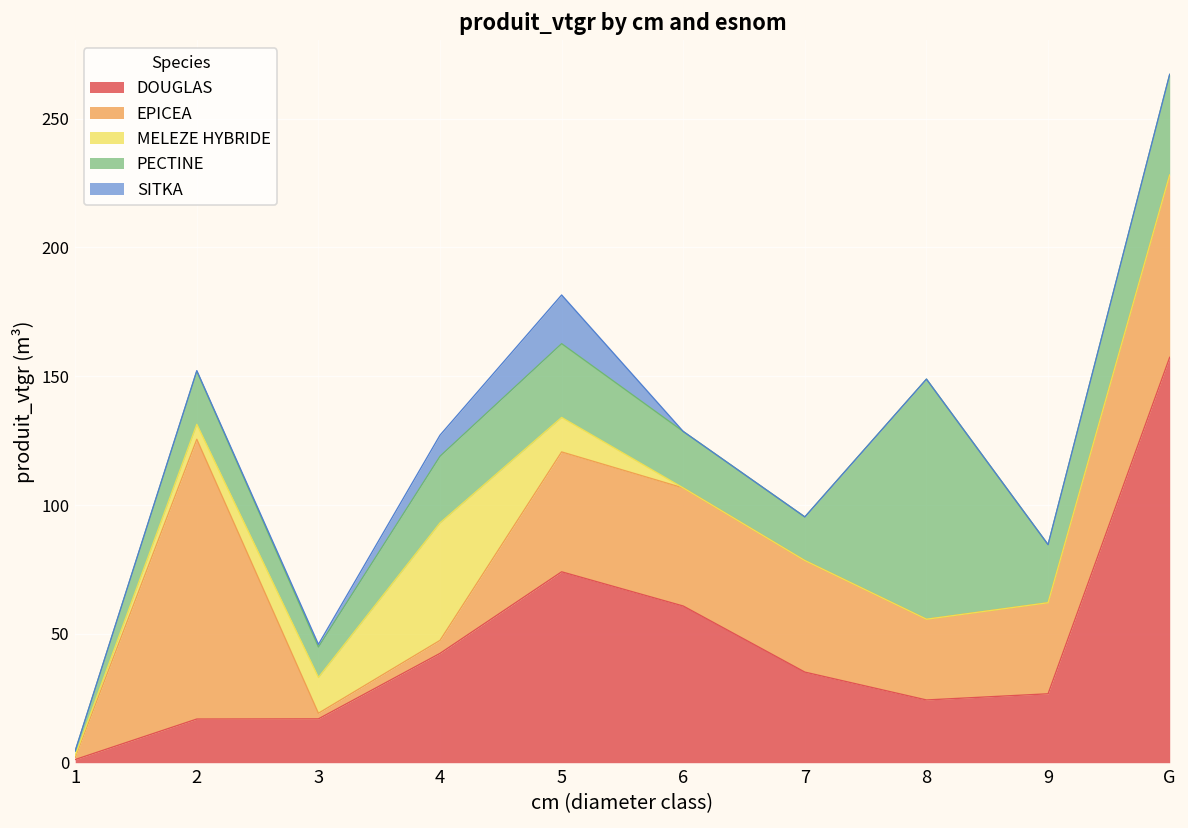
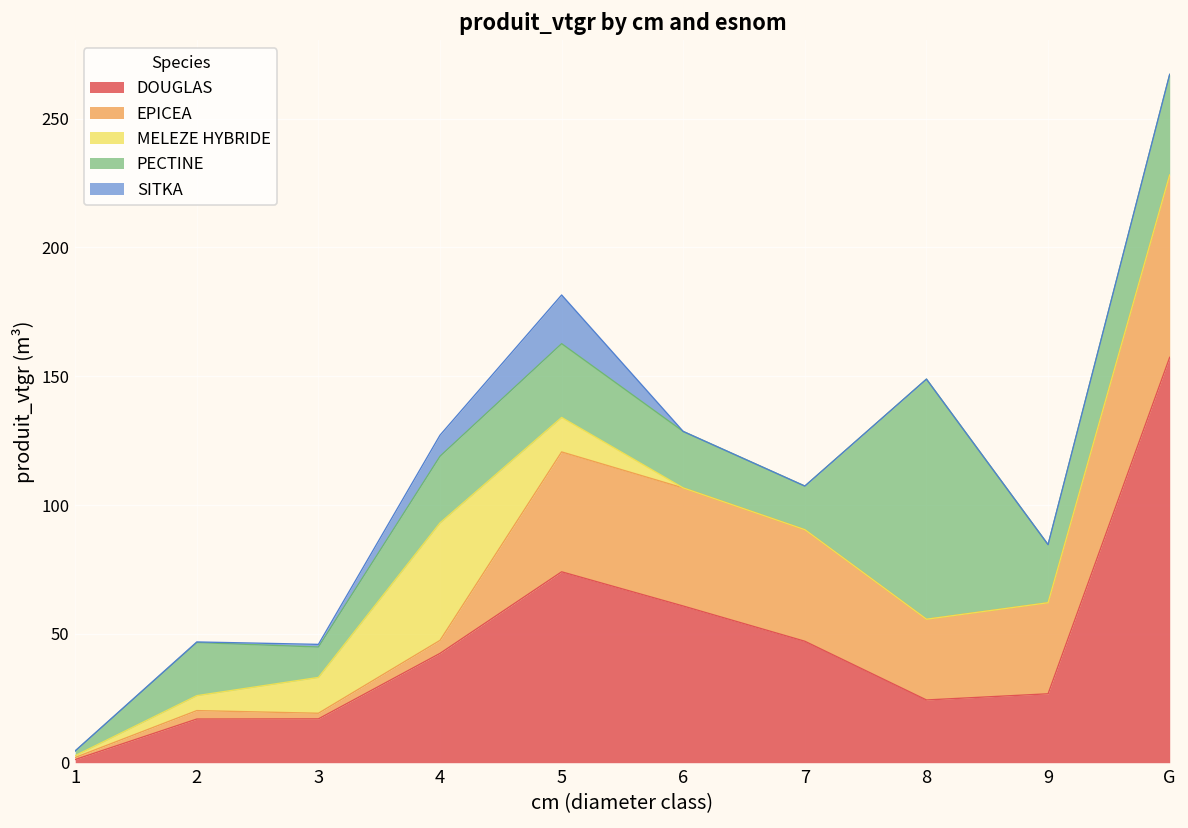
EPICEA, 2: 109 -> 3
DOUGLAS, 7: 35 -> 47
